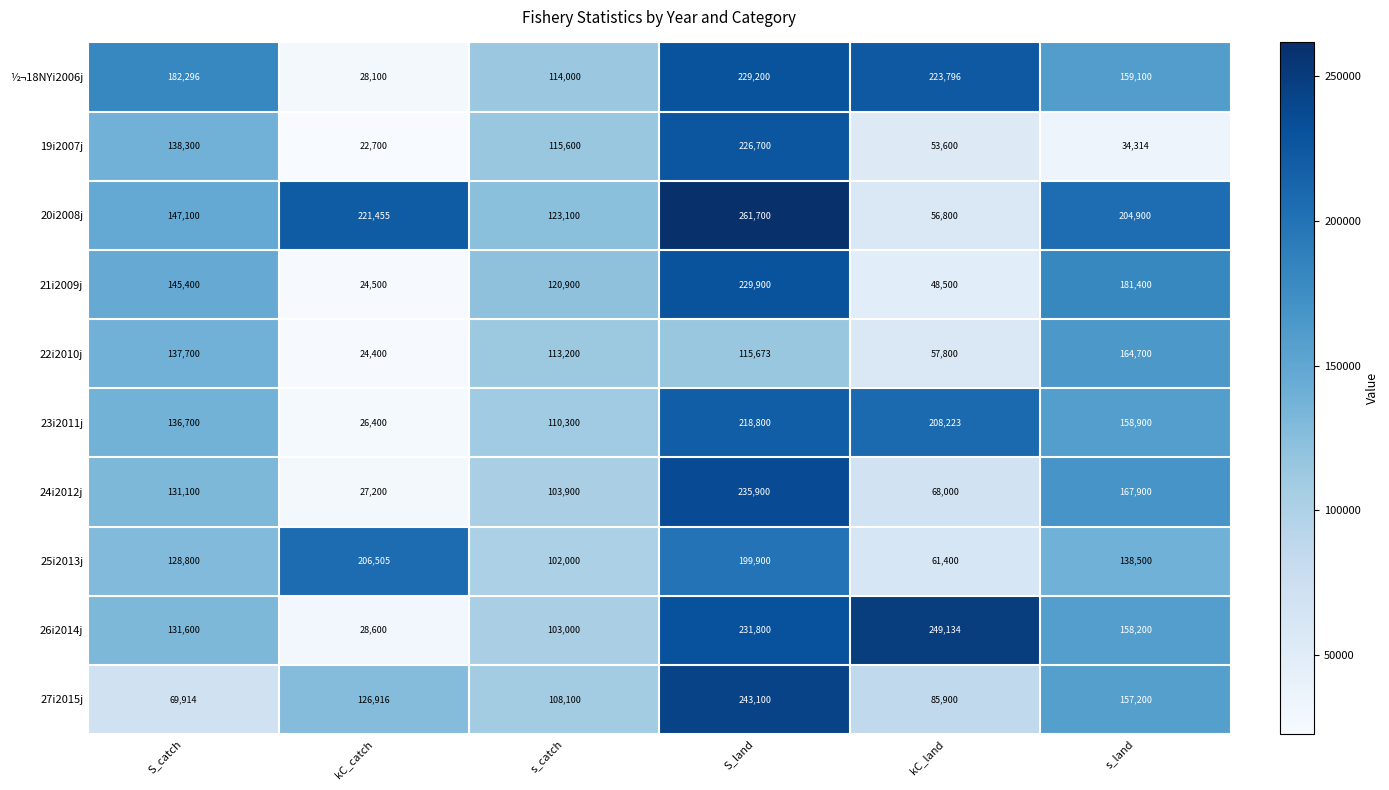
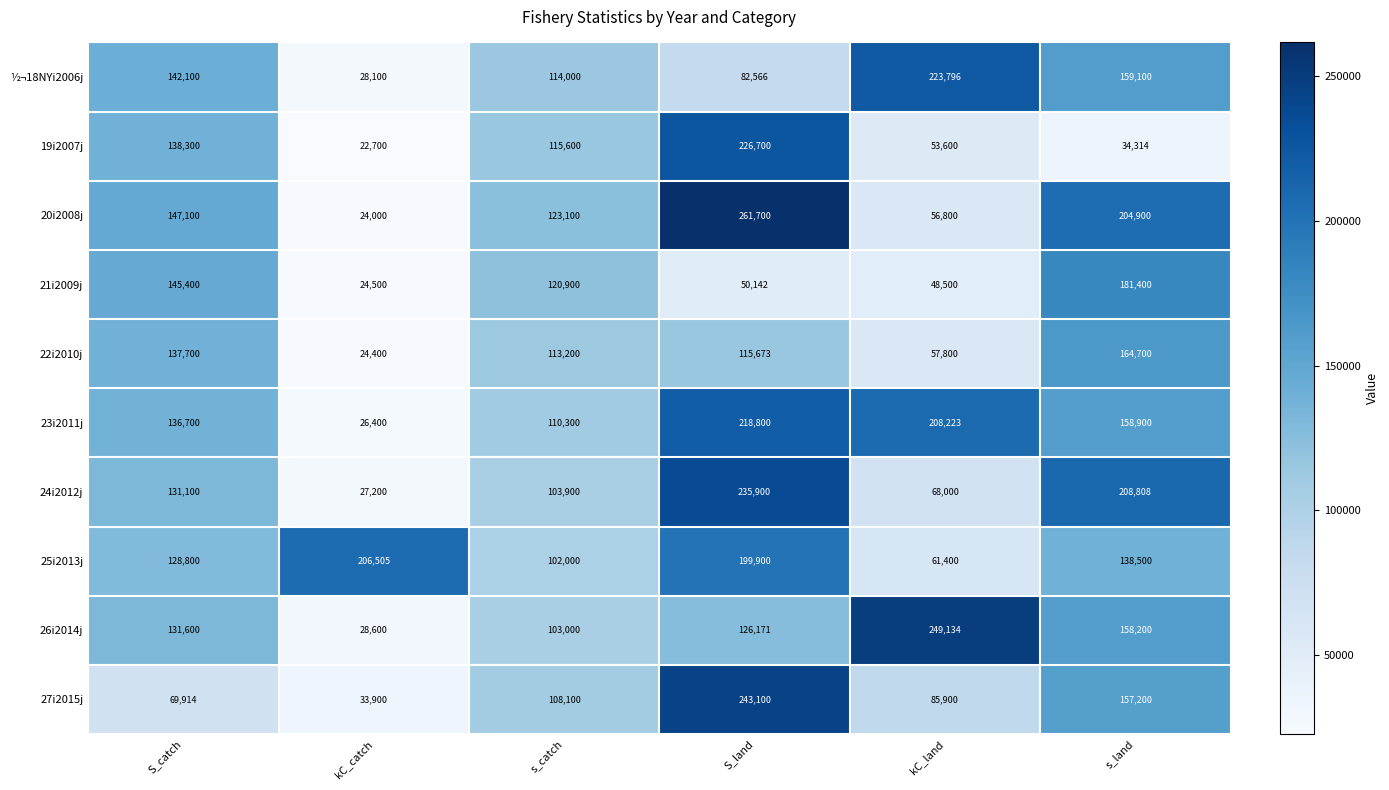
½¬18NYi2006j, S_catch: 182,296 -> 142,100
½¬18NYi2006j, S_land: 229,200 -> 82,566
20i2008j, kC_catch: 221,455 -> 24,000
21i2009j, S_land: 229,900 -> 50,142
24i2012j, s_land: 167,900 -> 208,808
26i2014j, S_land: 231,800 -> 126,171
27i2015j, kC_catch: 126,916 -> 33,900
